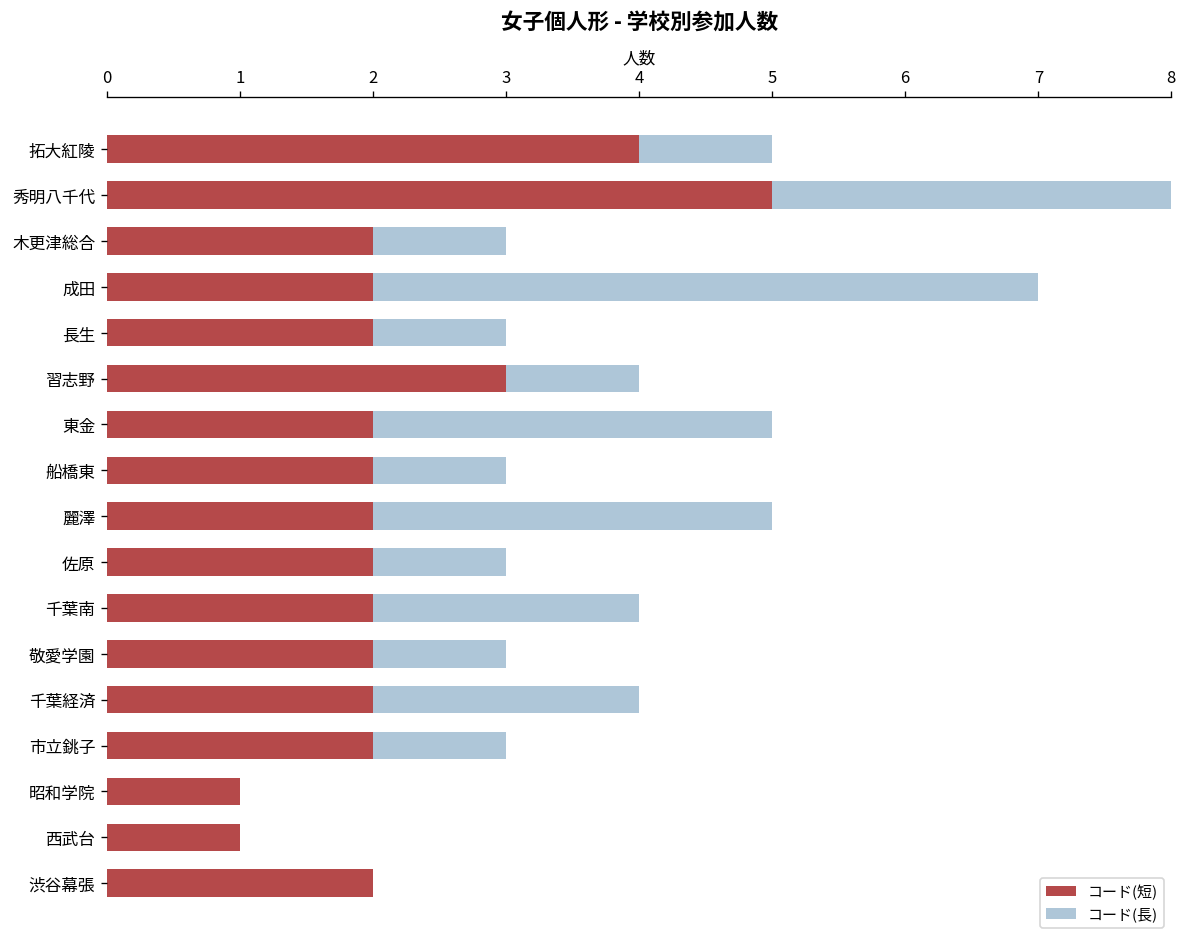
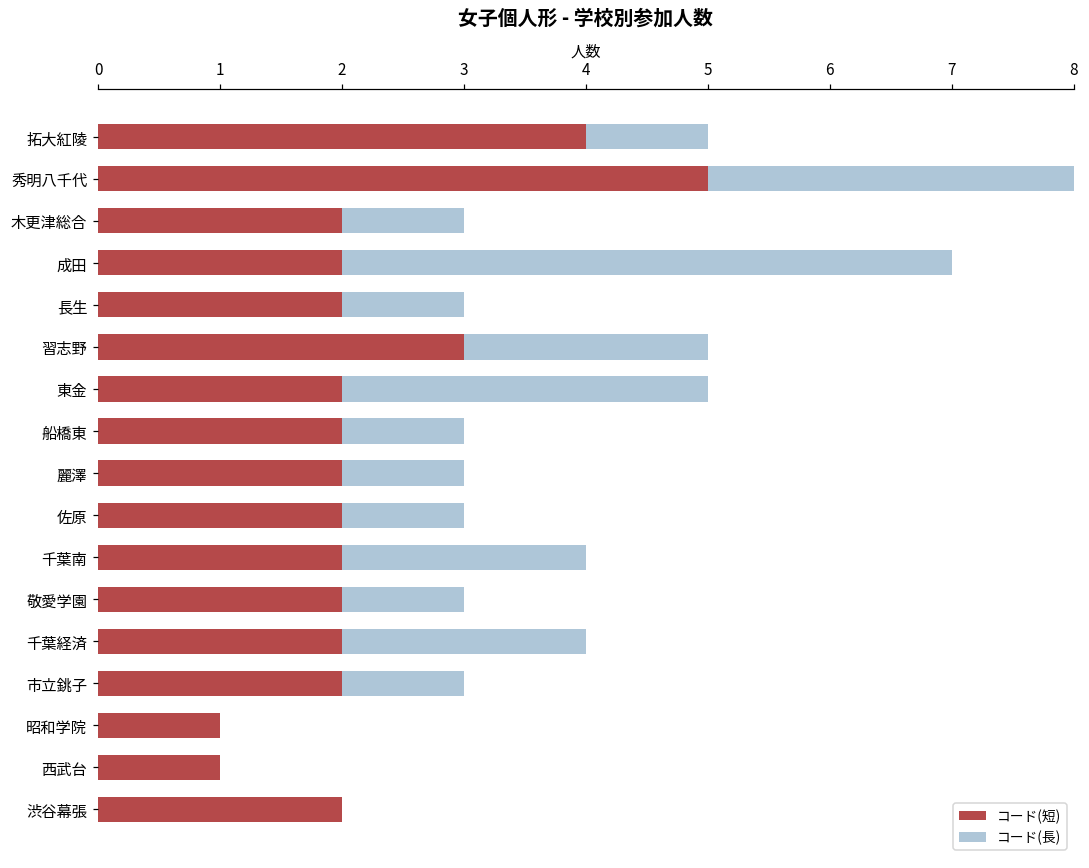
コード(長), 習志野: 1 -> 2
コード(長), 麗澤: 3 -> 1
